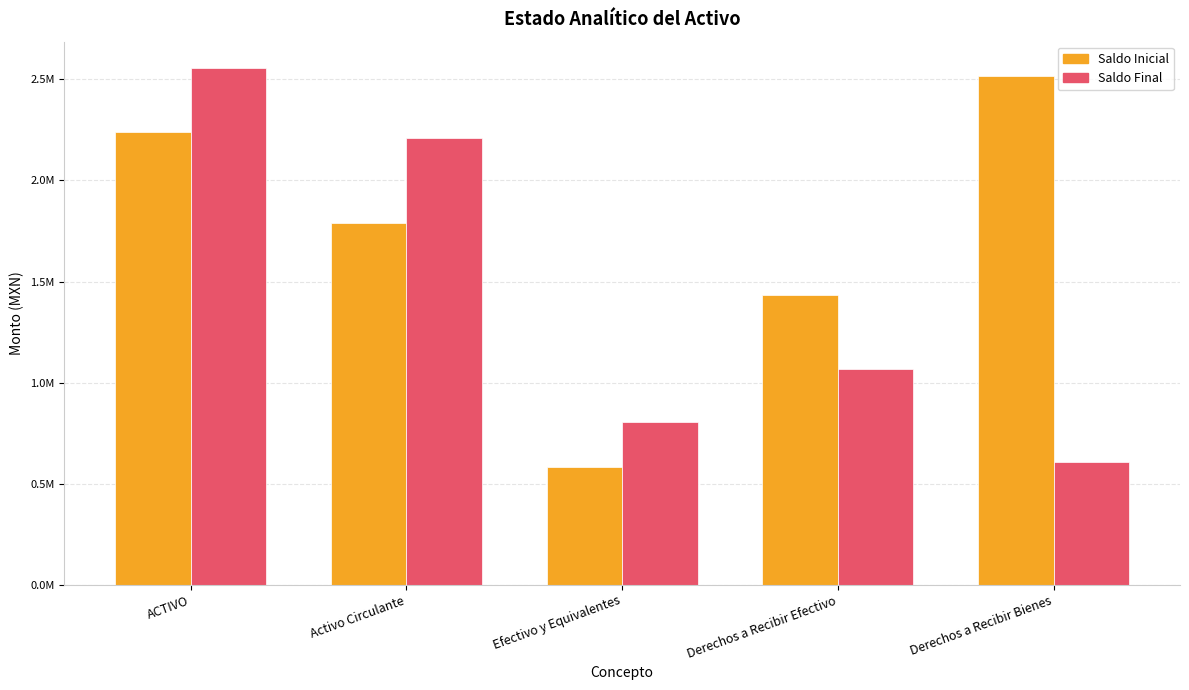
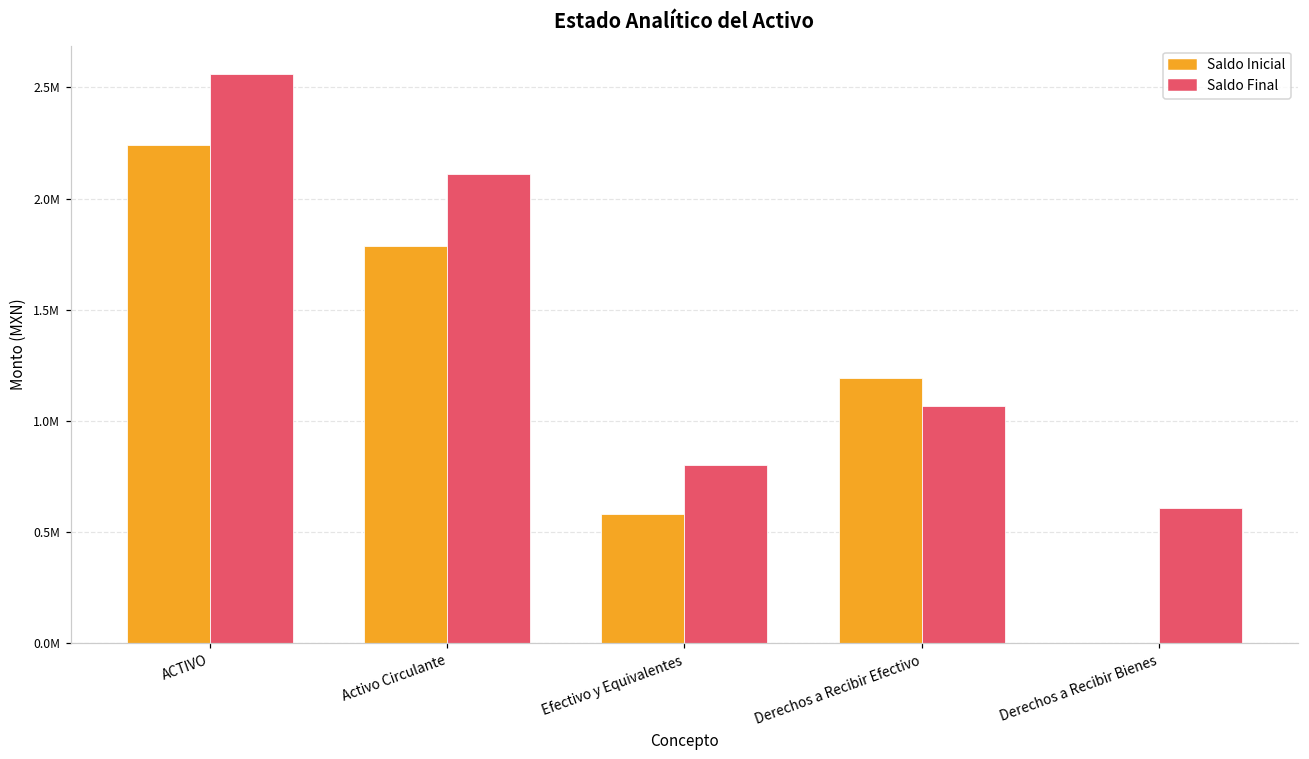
Saldo Final, Activo Circulante: 2210000 -> 2110000
Saldo Inicial, Derechos a Recibir Efectivo: 1430000 -> 1190000
Saldo Inicial, Derechos a Recibir Bienes: 2520000 -> 0
